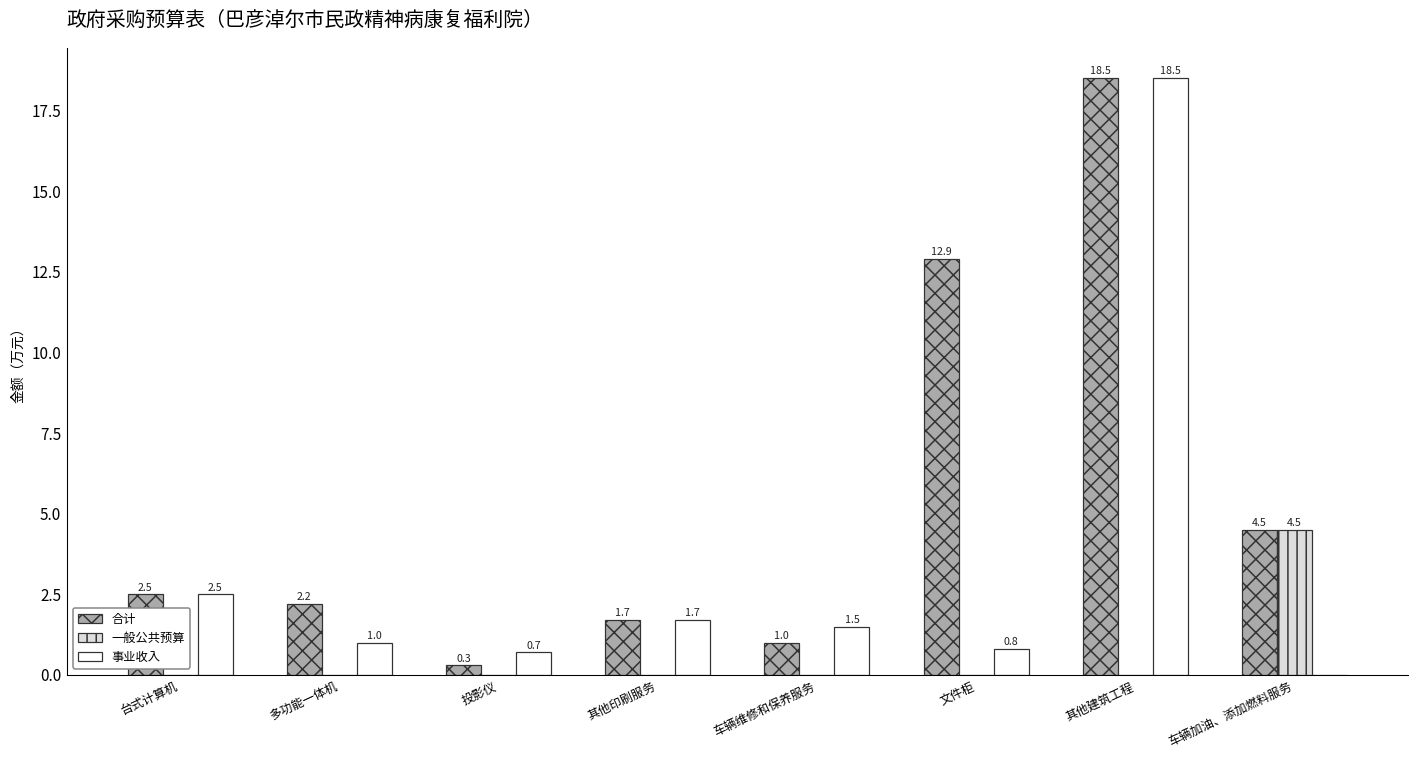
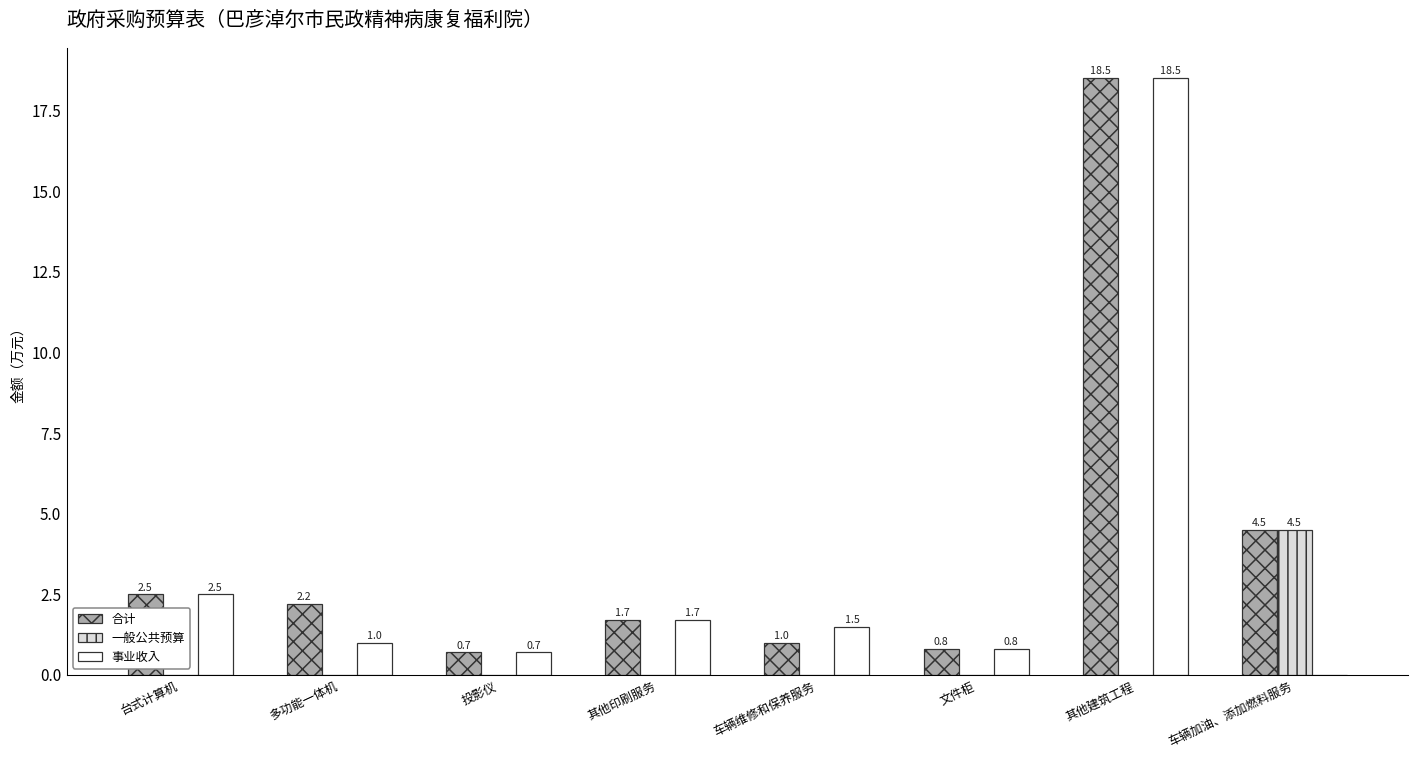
合计, 投影仪: 0.3 -> 0.7
合计, 文件柜: 12.9 -> 0.8
